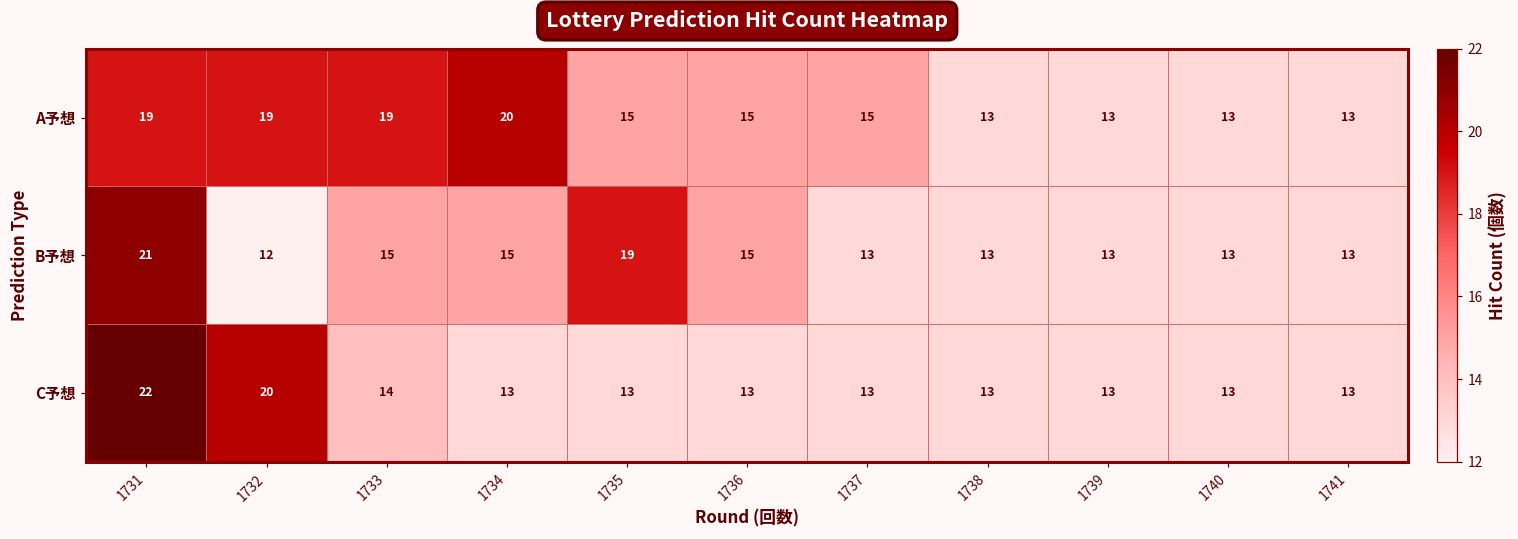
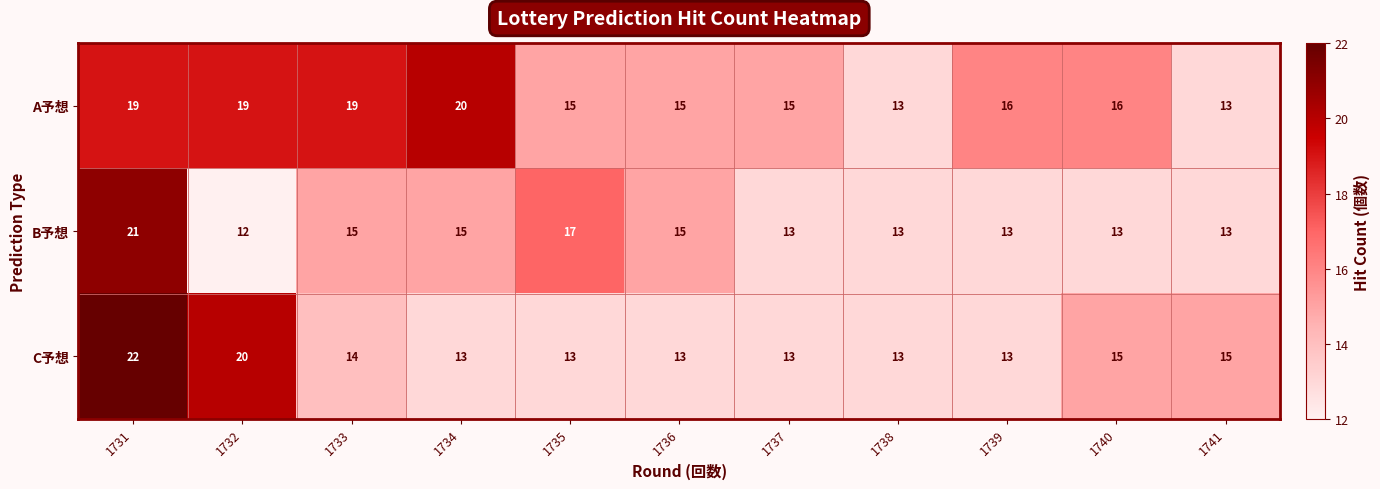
A予想, 1739: 13 -> 16
A予想, 1740: 13 -> 16
B予想, 1735: 19 -> 17
C予想, 1740: 13 -> 15
C予想, 1741: 13 -> 15
